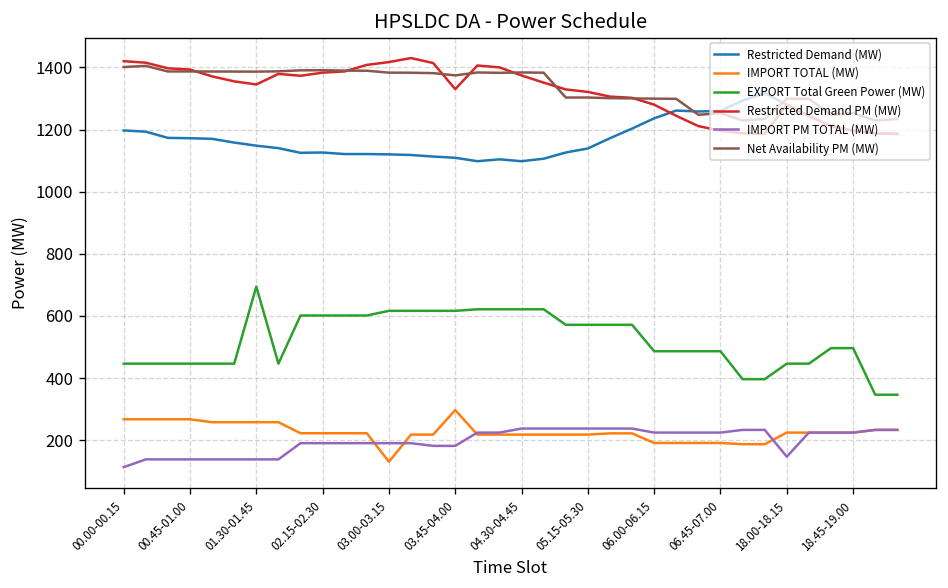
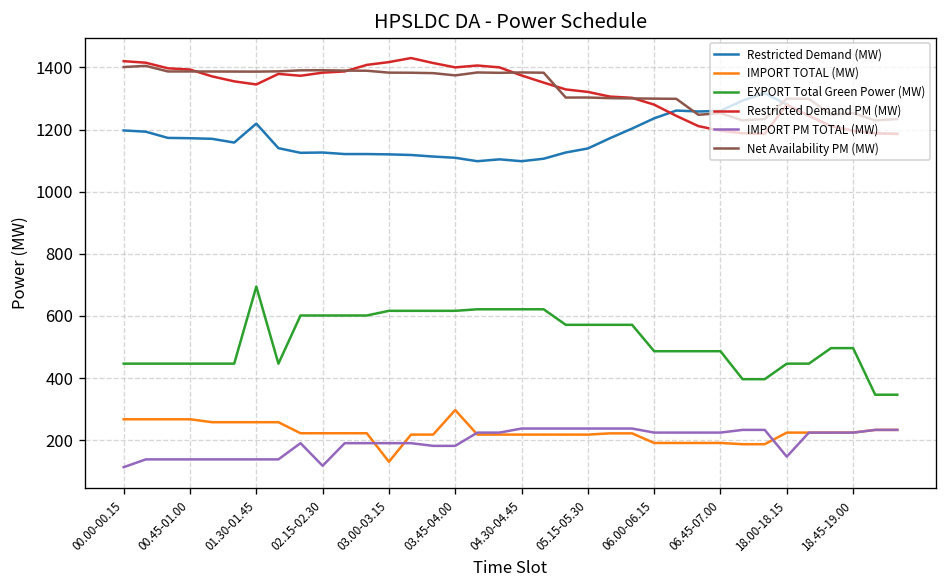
Restricted Demand (MW), 01.30-01.45: 1150 -> 1220
IMPORT PM TOTAL (MW), 02.15-02.30: 190 -> 120
Restricted Demand PM (MW), 03.45-04.00: 1330 -> 1400
